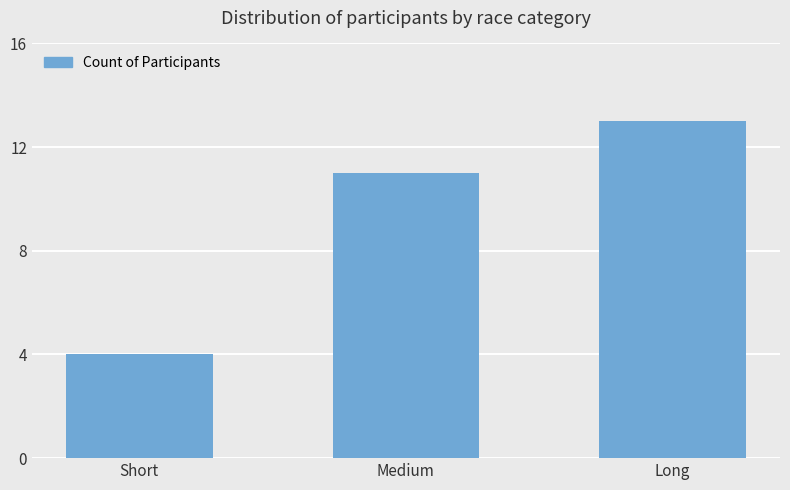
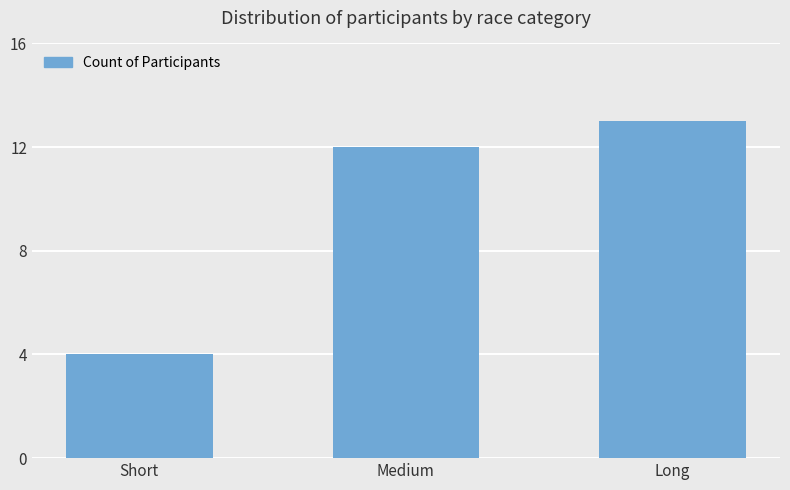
Medium: 11 -> 12
